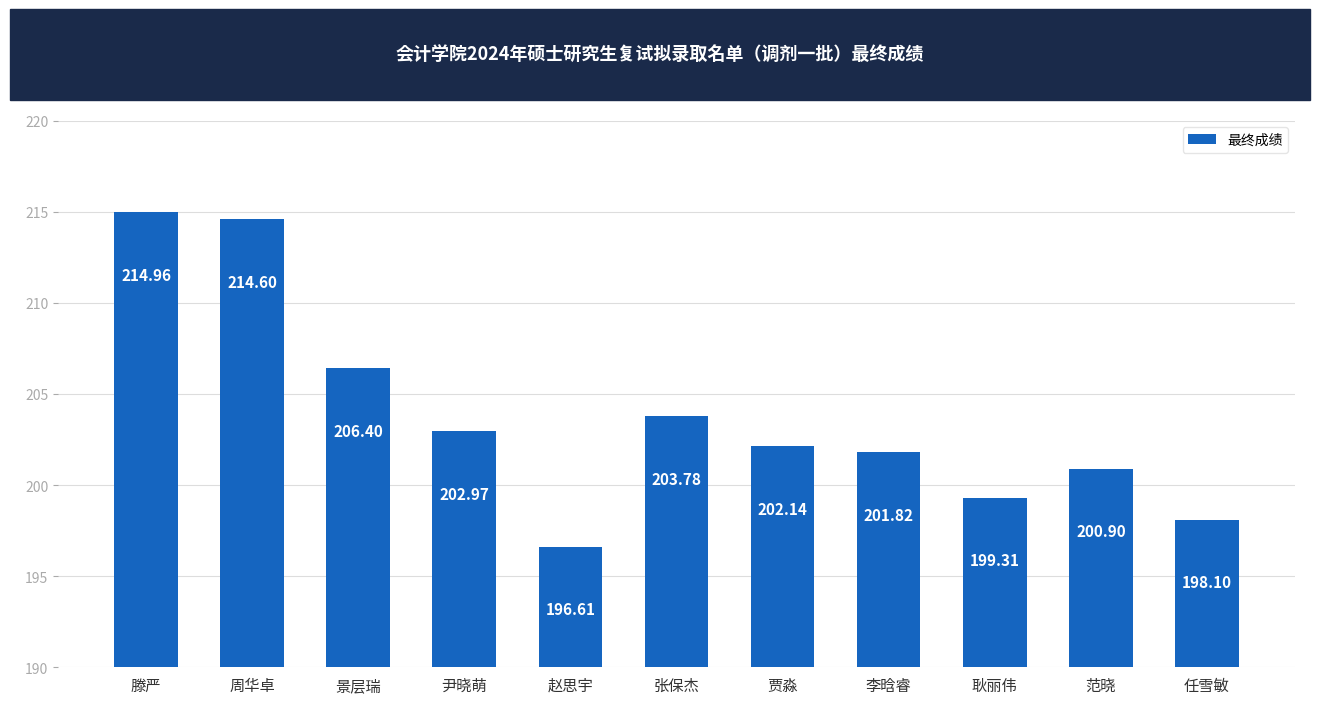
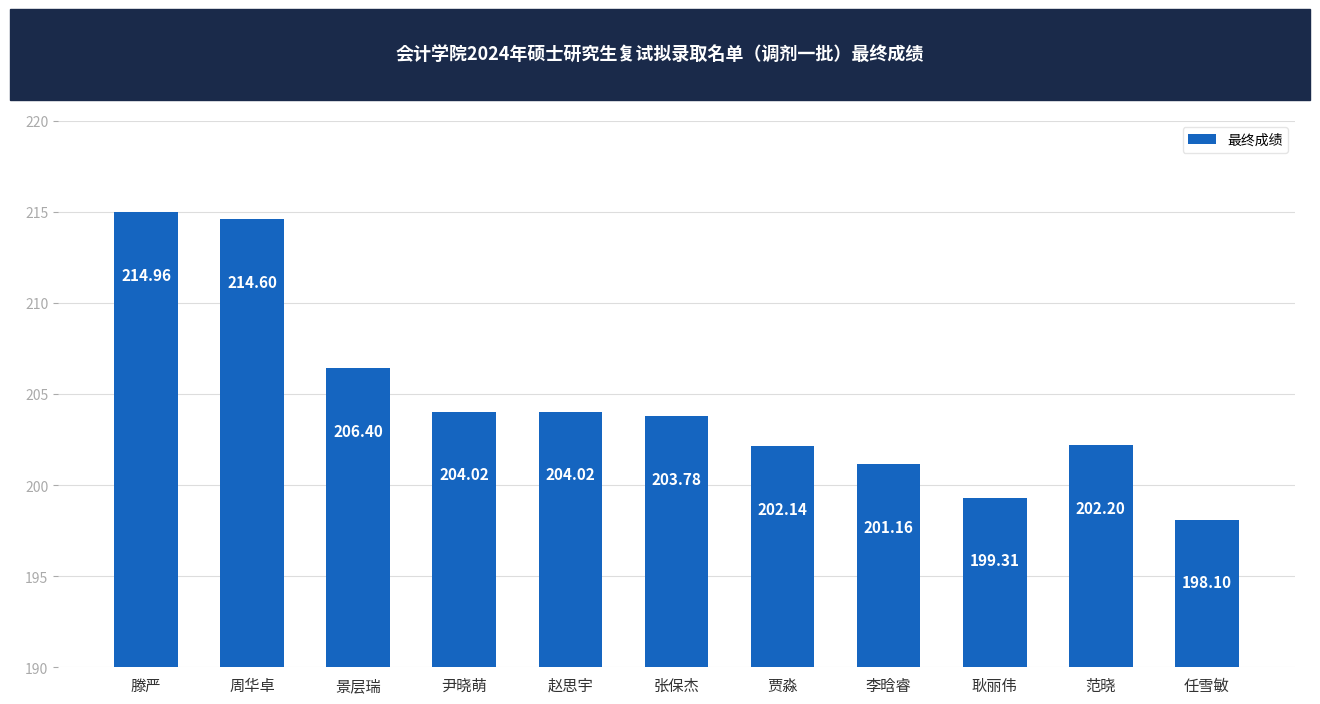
尹晓萌: 202.97 -> 204.02
赵思宇: 196.61 -> 204.02
李晗睿: 201.82 -> 201.16
范晓: 200.90 -> 202.20
